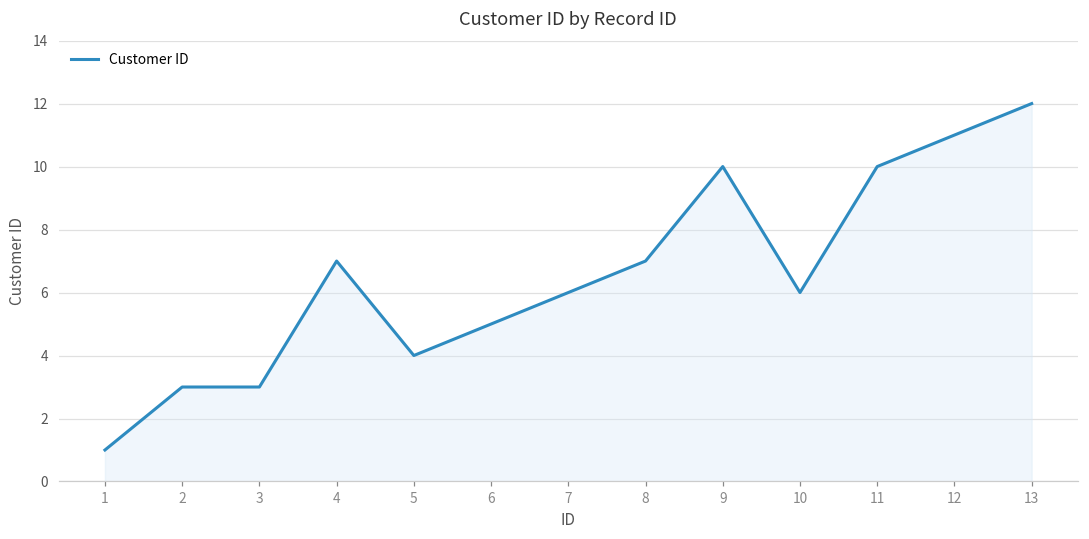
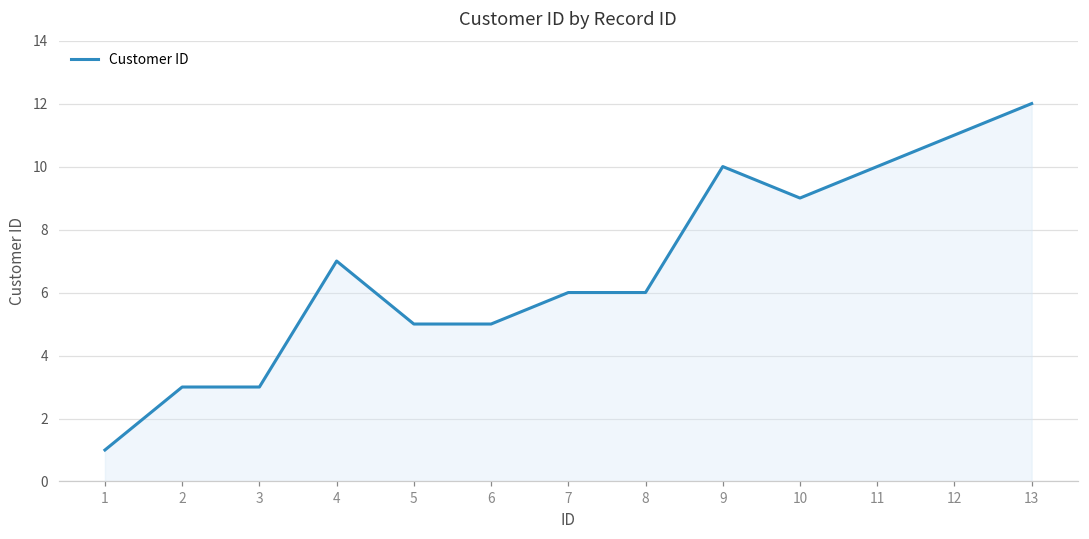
5: 4 -> 5
8: 7 -> 6
10: 6 -> 9
